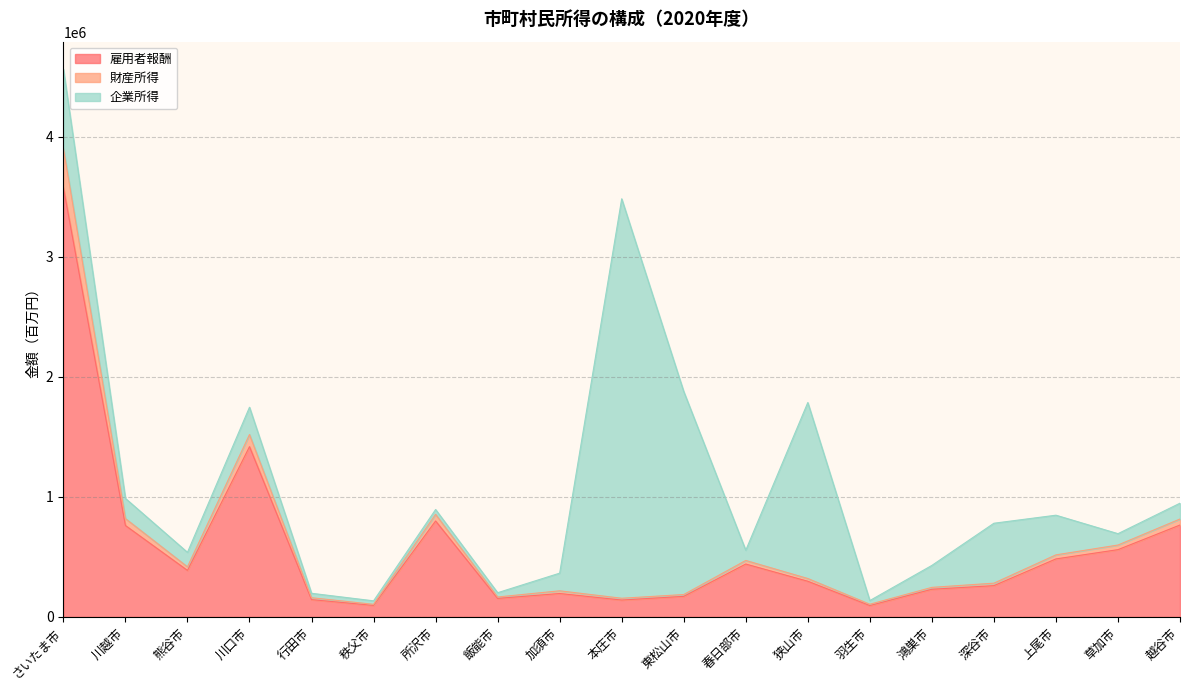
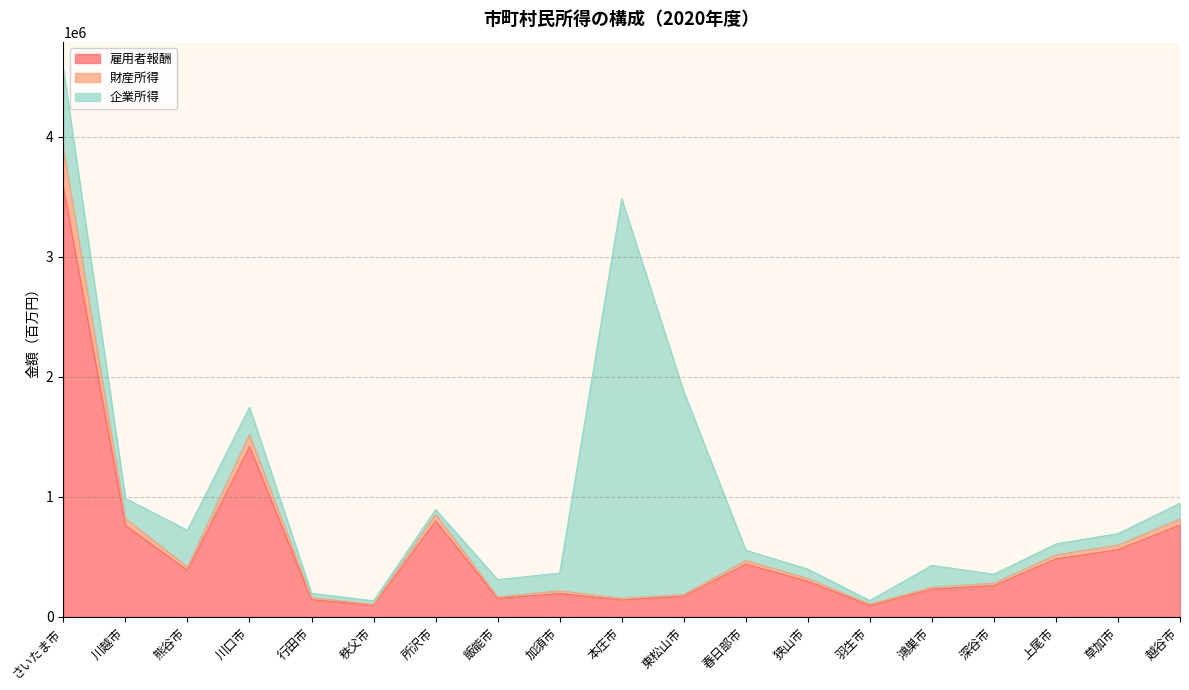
企業所得, 熊谷市: 120000 -> 300000
企業所得, 飯能市: 40000 -> 140000
企業所得, 狭山市: 1470000 -> 80000
企業所得, 深谷市: 500000 -> 70000
企業所得, 上尾市: 330000 -> 90000
